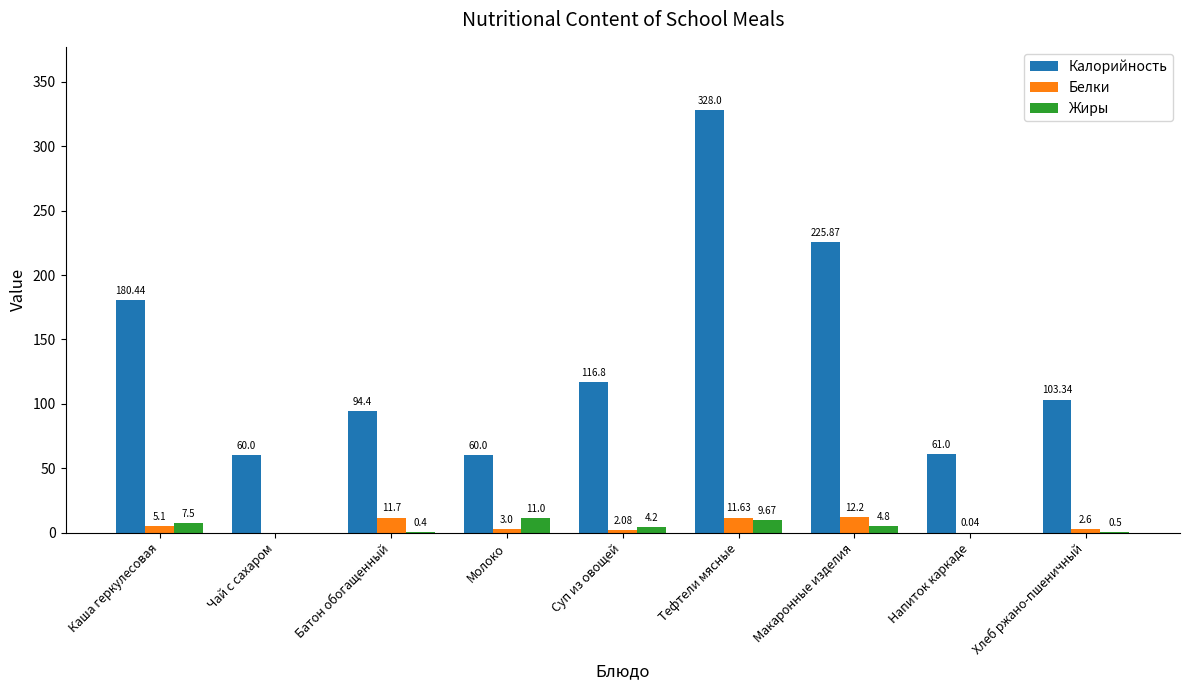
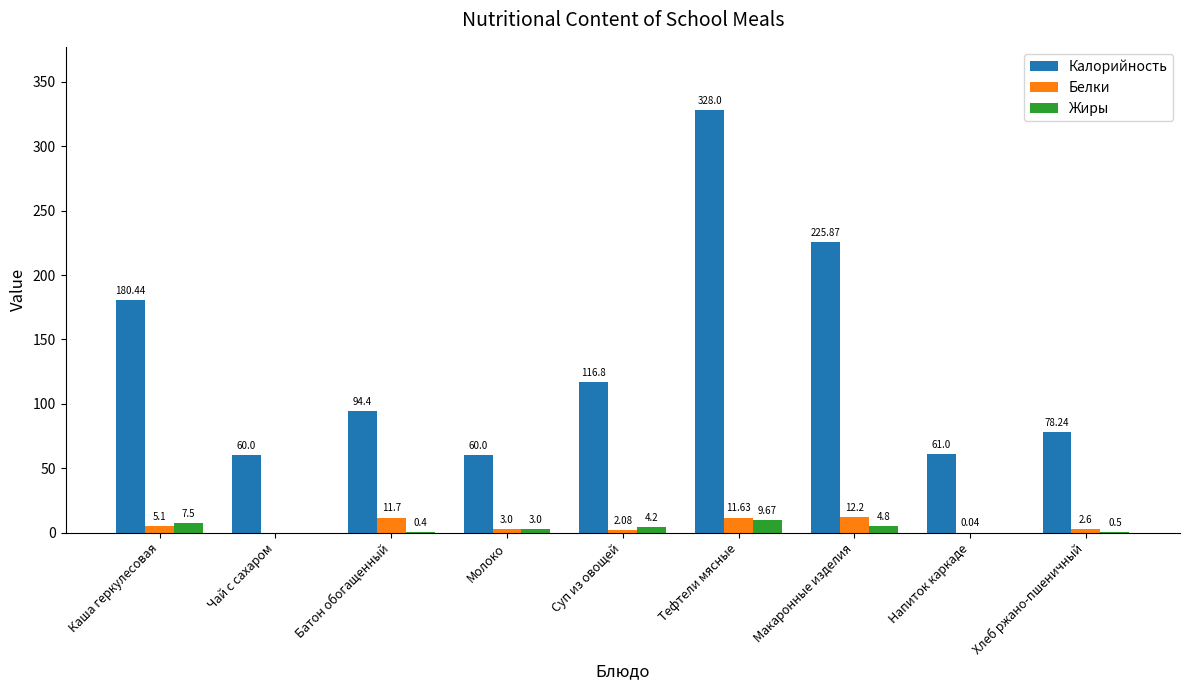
Жиры, Молоко: 11.0 -> 3.0
Калорийность, Хлеб ржано-пшеничный: 103.34 -> 78.24
